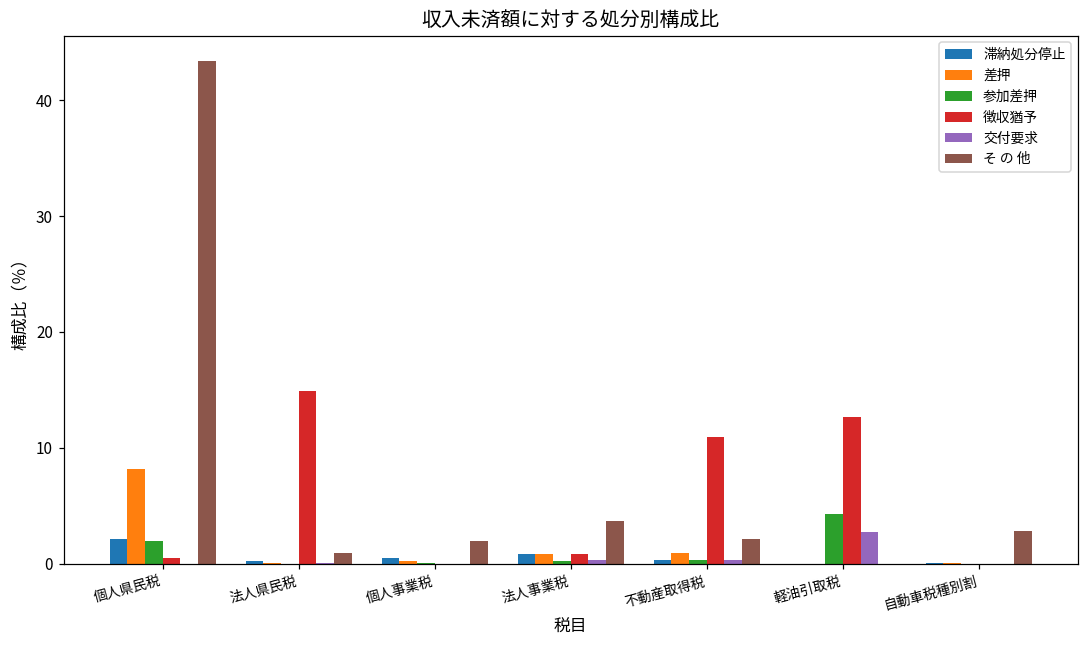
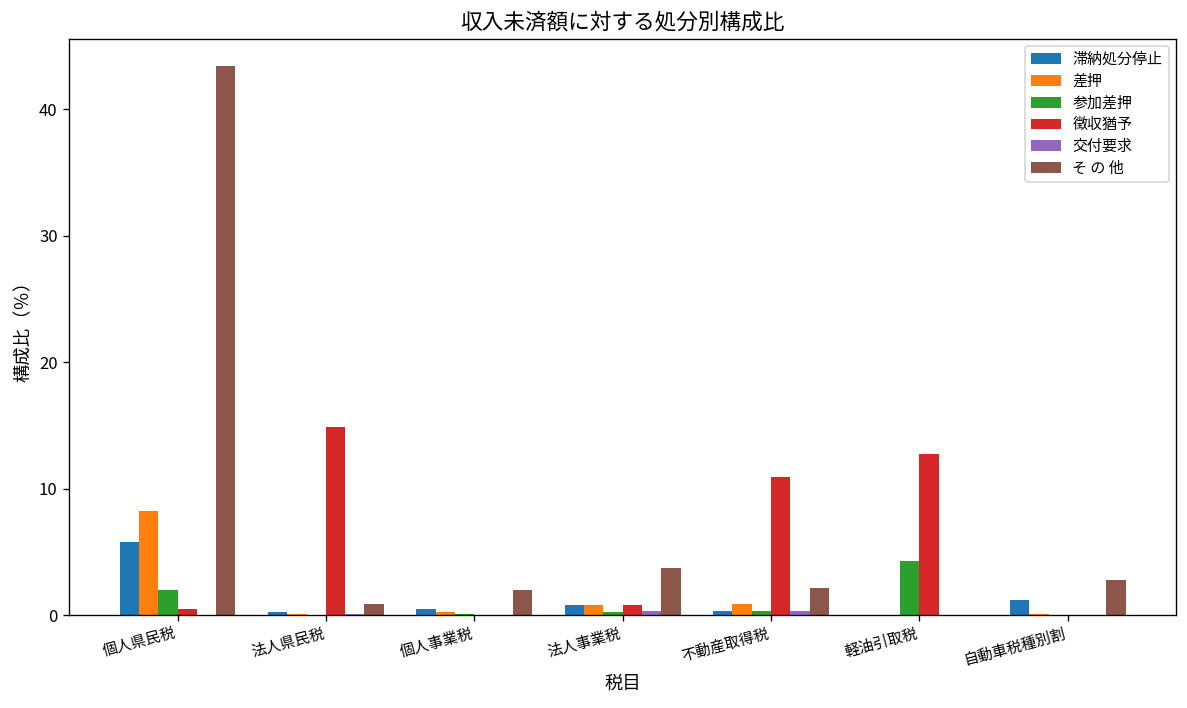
滞納処分停止, 個人県民税: 2.1 -> 5.8
交付要求, 軽油引取税: 2.7 -> 0.0
滞納処分停止, 自動車税種別割: 0.1 -> 1.2
